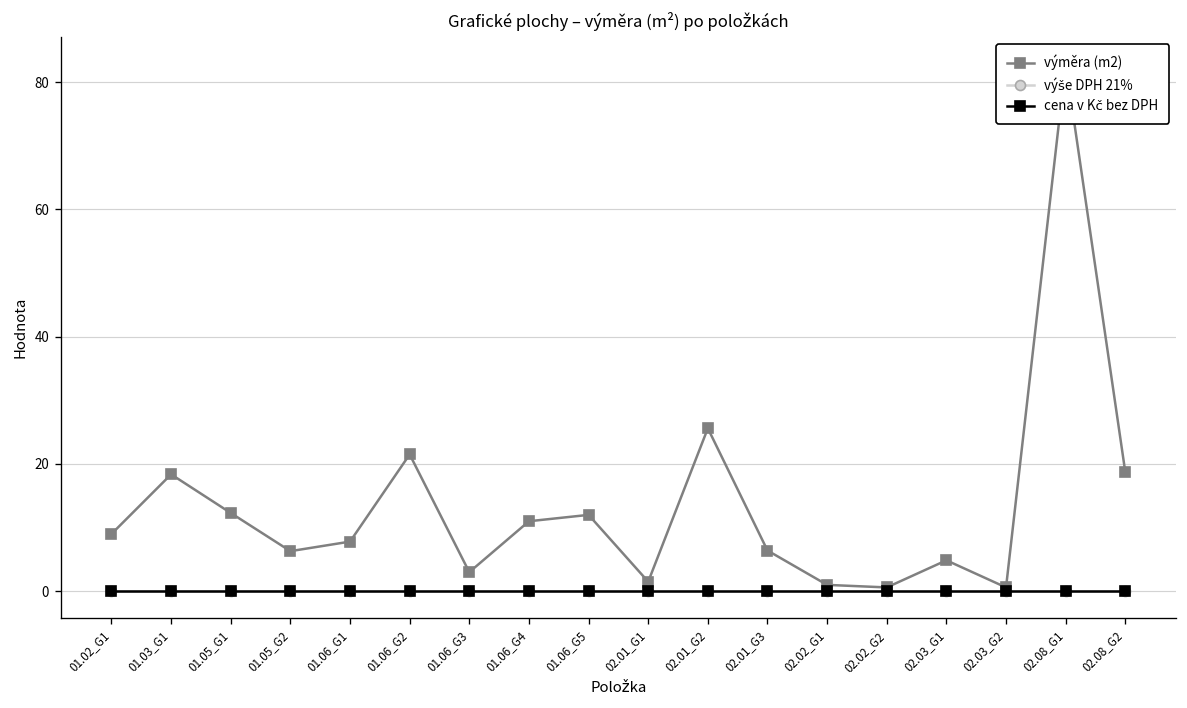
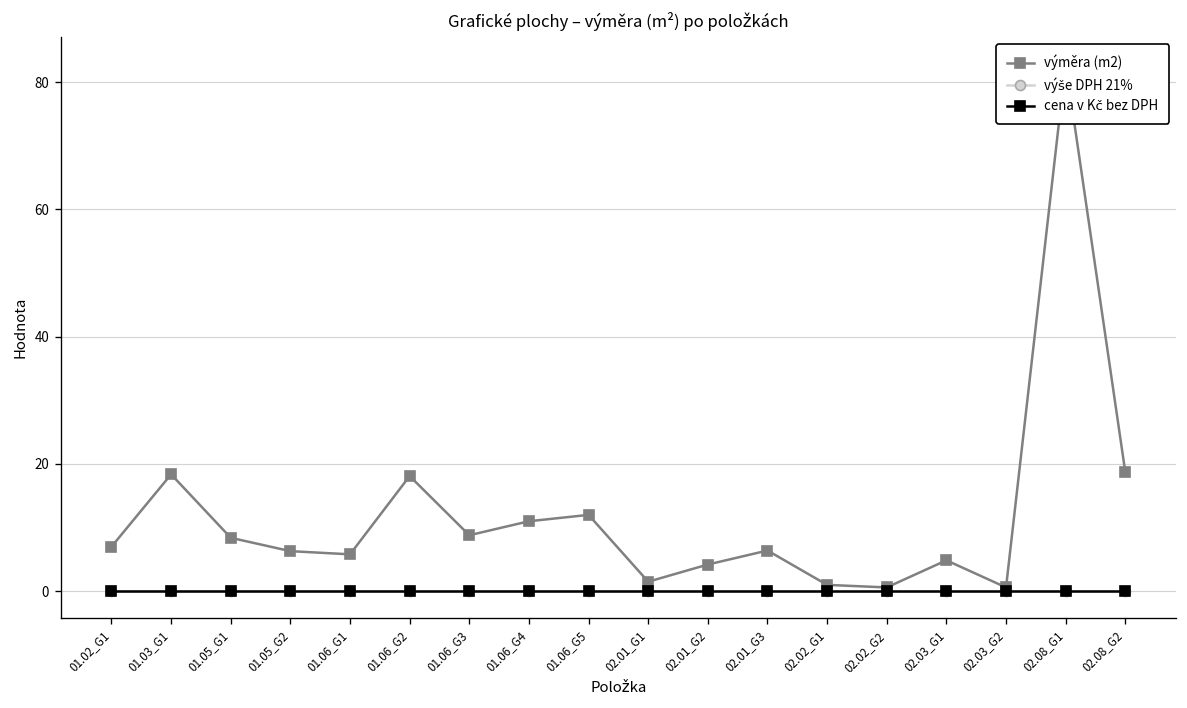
výměra (m2), 01.02_G1: 9 -> 7
výměra (m2), 01.05_G1: 12 -> 8
výměra (m2), 01.06_G1: 8 -> 6
výměra (m2), 01.06_G2: 22 -> 18
výměra (m2), 01.06_G3: 3 -> 9
výměra (m2), 02.01_G2: 26 -> 4
